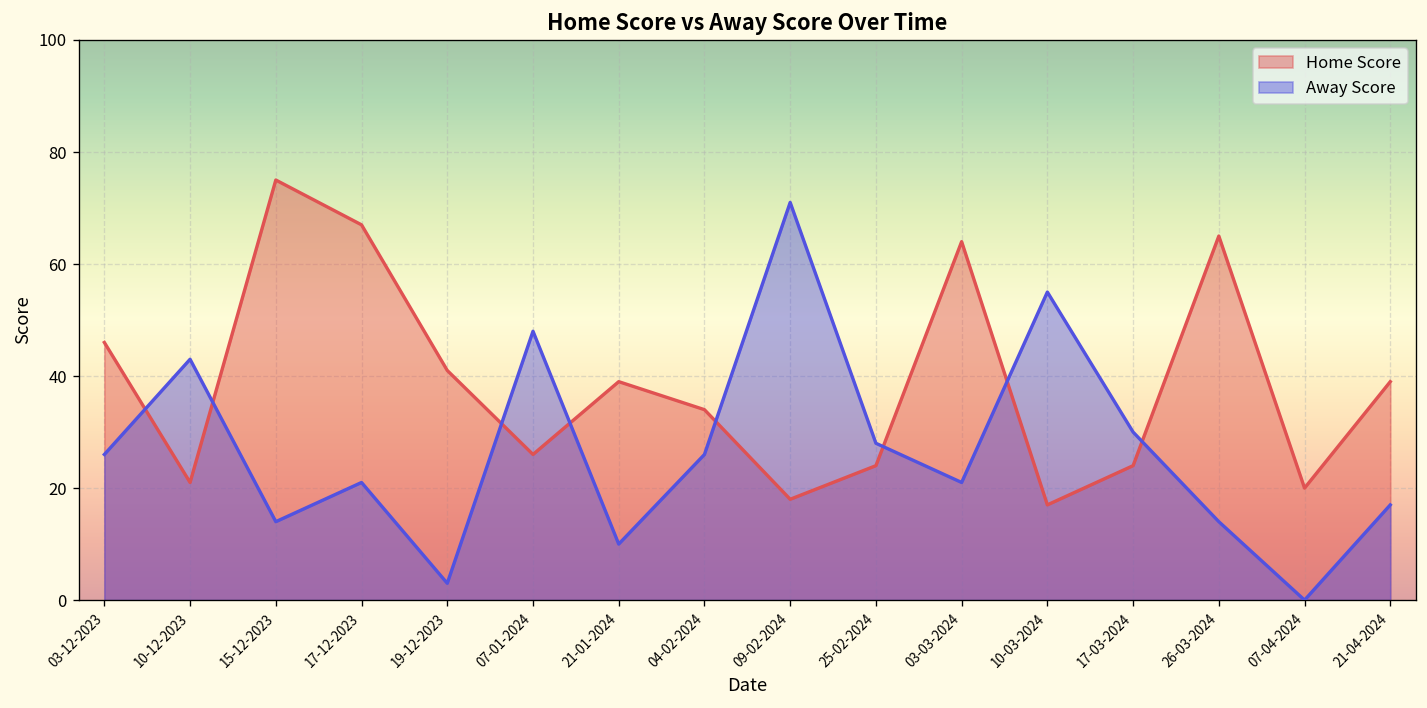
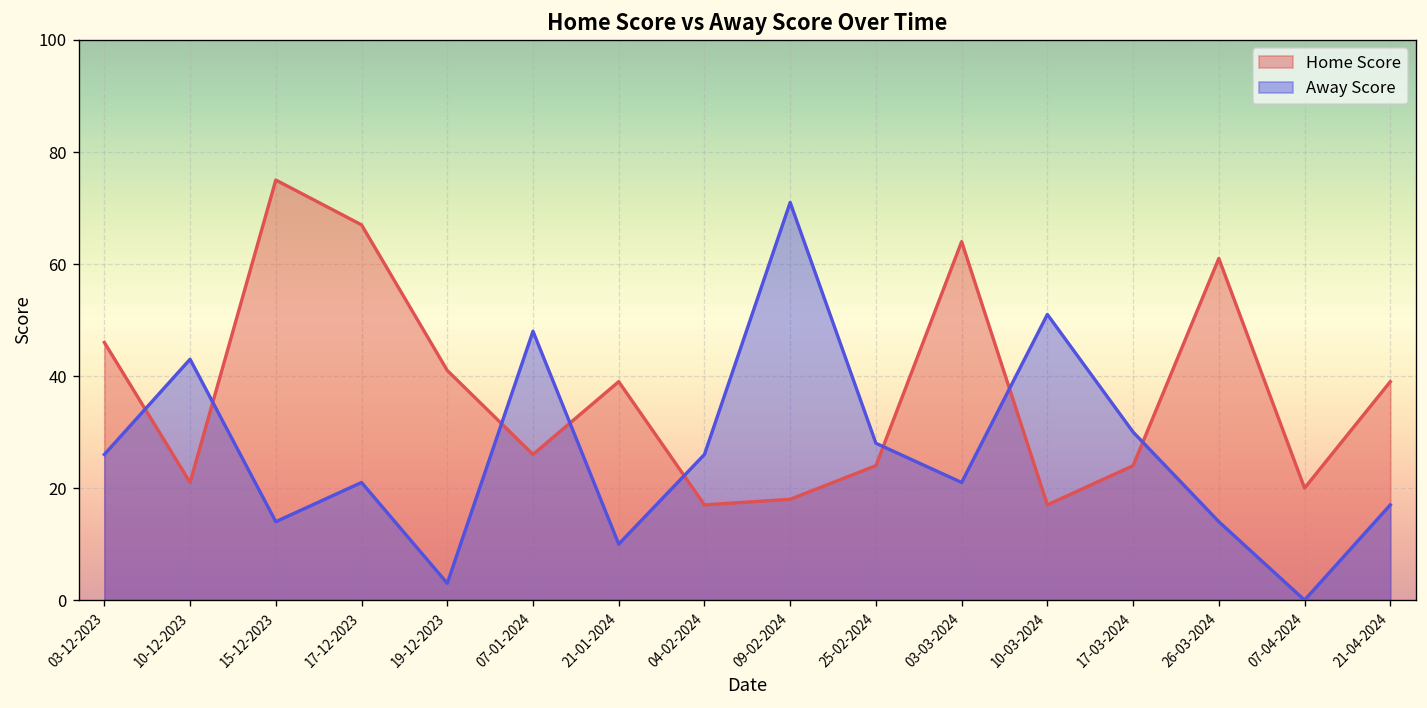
Home Score, 04-02-2024: 34 -> 17
Away Score, 10-03-2024: 55 -> 51
Home Score, 26-03-2024: 65 -> 61
